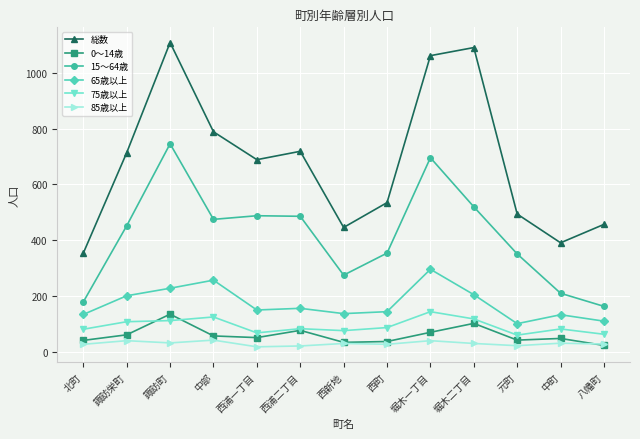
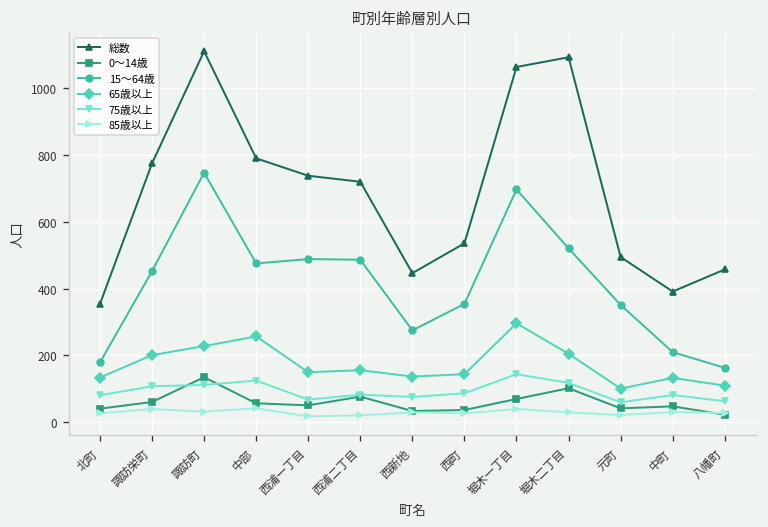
総数, 諏訪栄町: 710 -> 770
総数, 西浦一丁目: 690 -> 740
